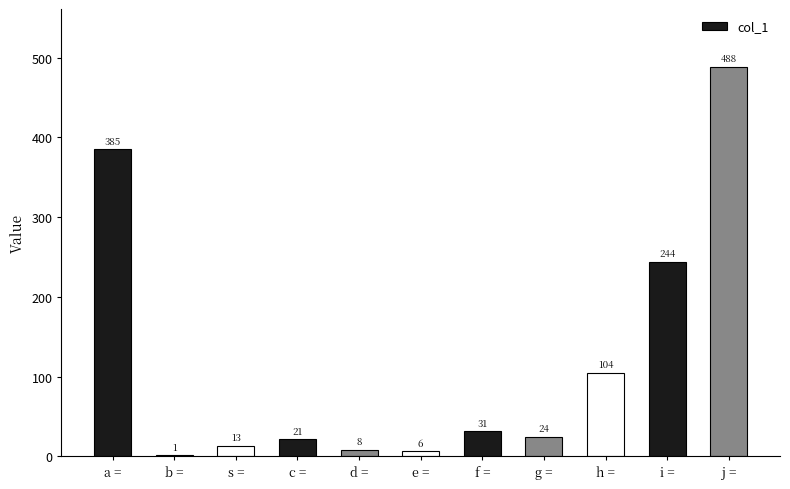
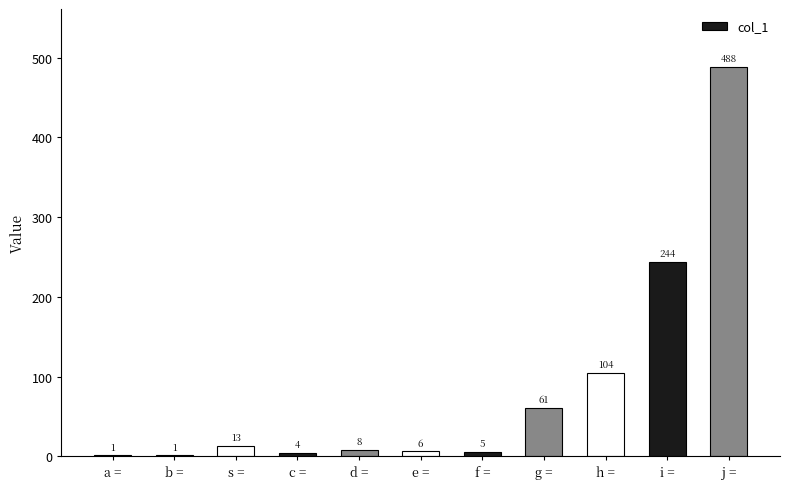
a =: 385 -> 1
c =: 21 -> 4
f =: 31 -> 5
g =: 24 -> 61
